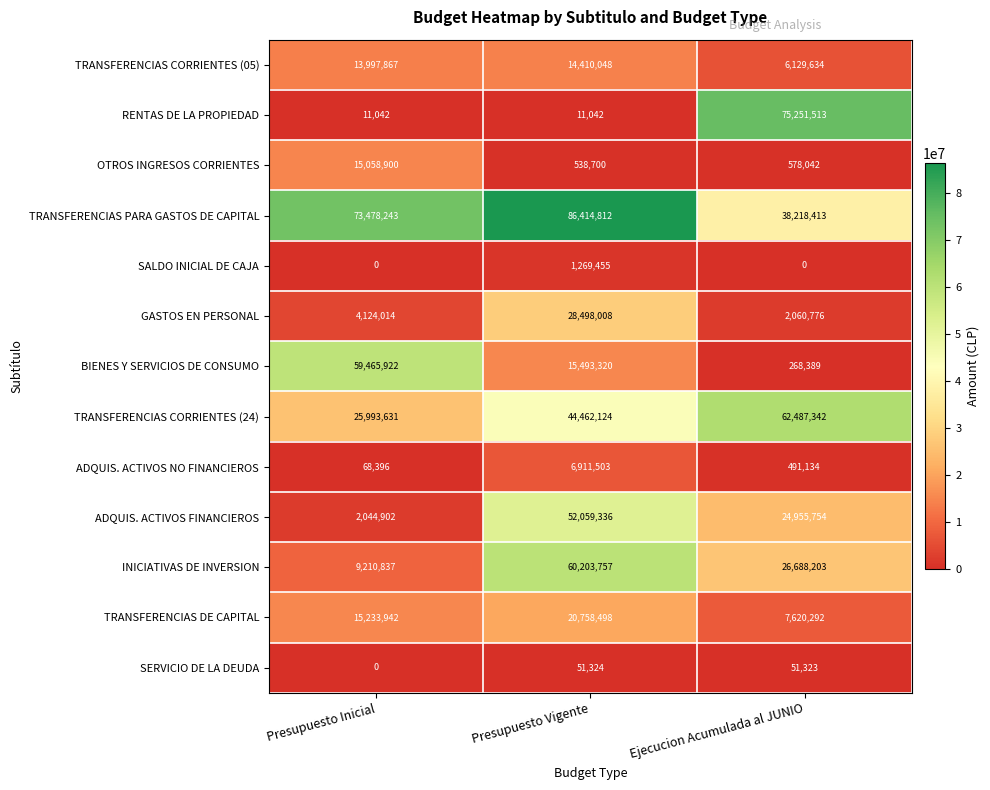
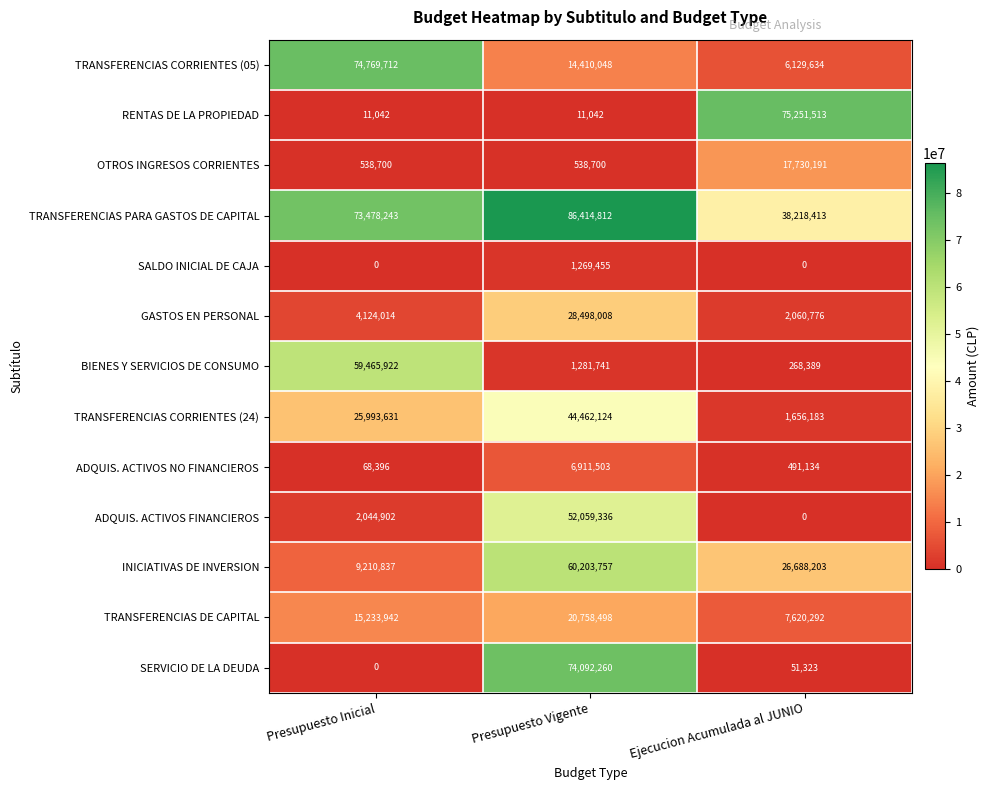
TRANSFERENCIAS CORRIENTES (05), Presupuesto Inicial: 13,997,867 -> 74,769,712
OTROS INGRESOS CORRIENTES, Presupuesto Inicial: 15,058,900 -> 538,700
OTROS INGRESOS CORRIENTES, Ejecucion Acumulada al JUNIO: 578,042 -> 17,730,191
BIENES Y SERVICIOS DE CONSUMO, Presupuesto Vigente: 15,493,320 -> 1,281,741
TRANSFERENCIAS CORRIENTES (24), Ejecucion Acumulada al JUNIO: 62,487,342 -> 1,656,183
ADQUIS. ACTIVOS FINANCIEROS, Ejecucion Acumulada al JUNIO: 24,955,754 -> 0
SERVICIO DE LA DEUDA, Presupuesto Vigente: 51,324 -> 74,092,260
